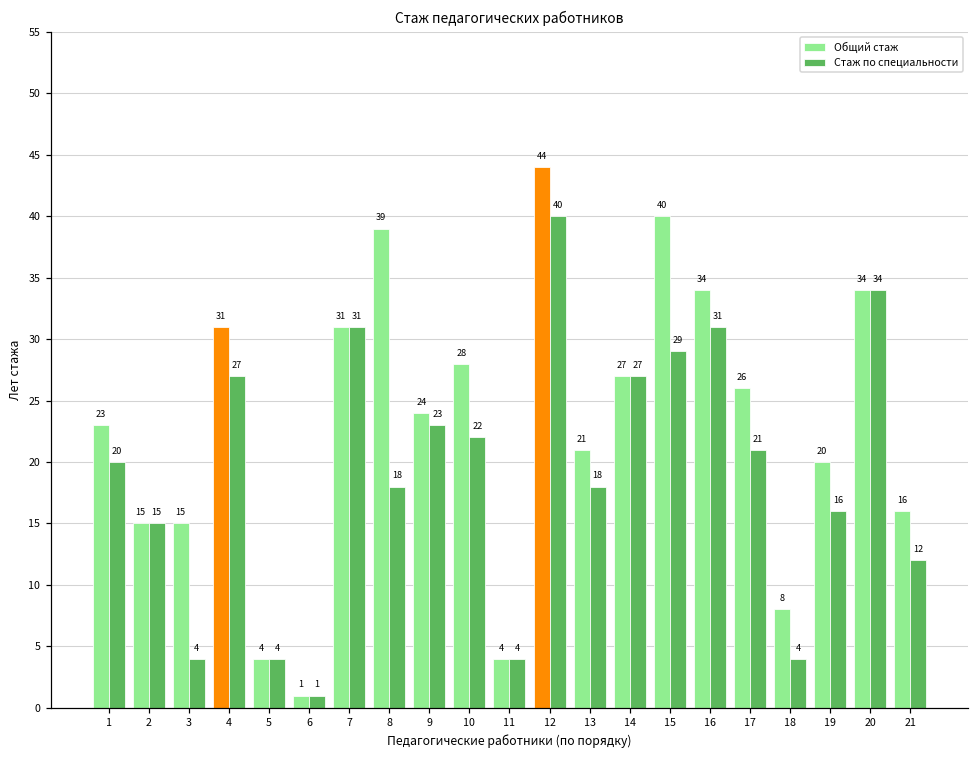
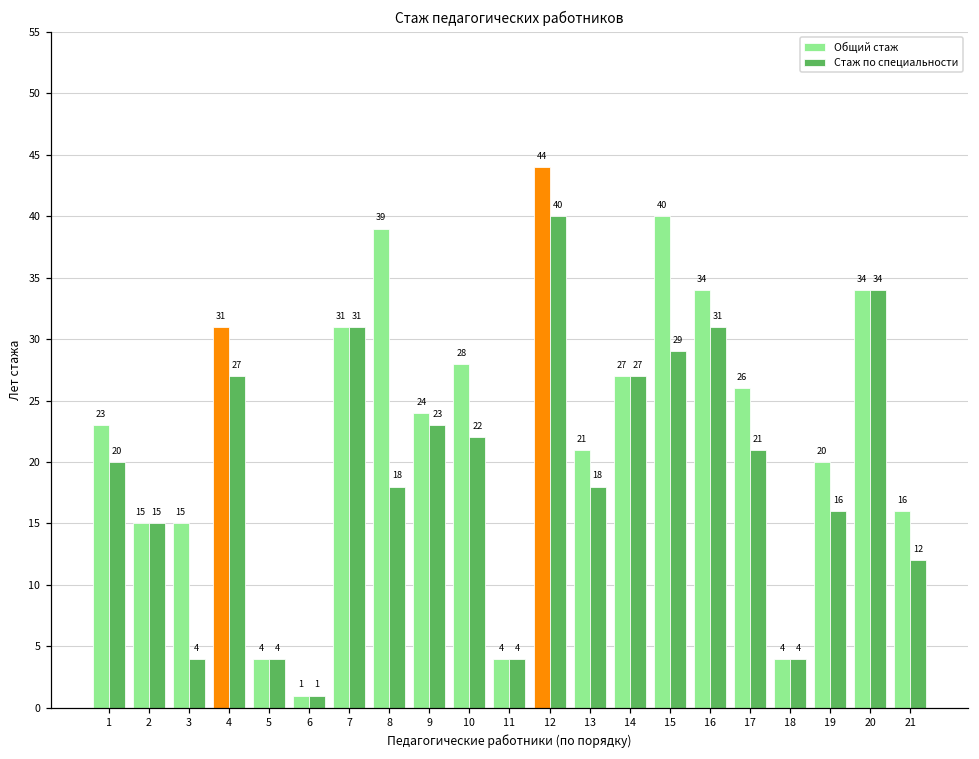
Общий стаж, 18: 8 -> 4
